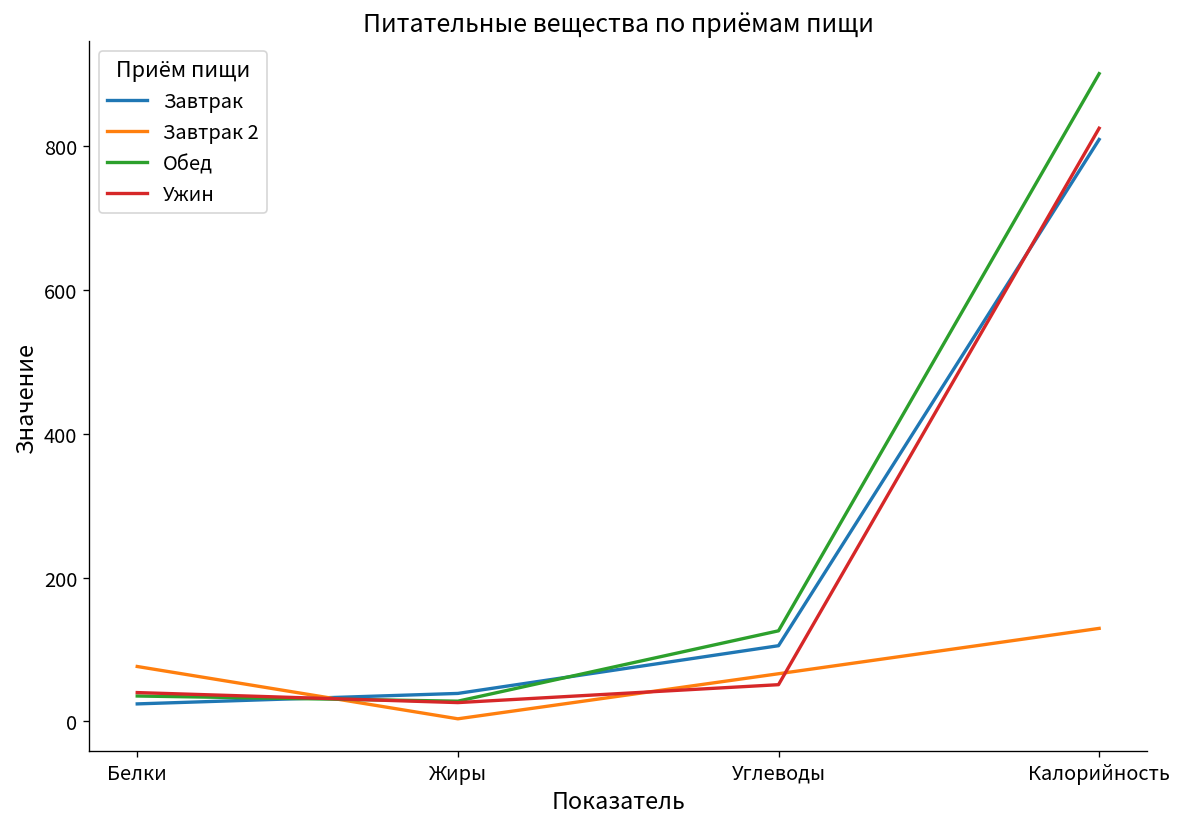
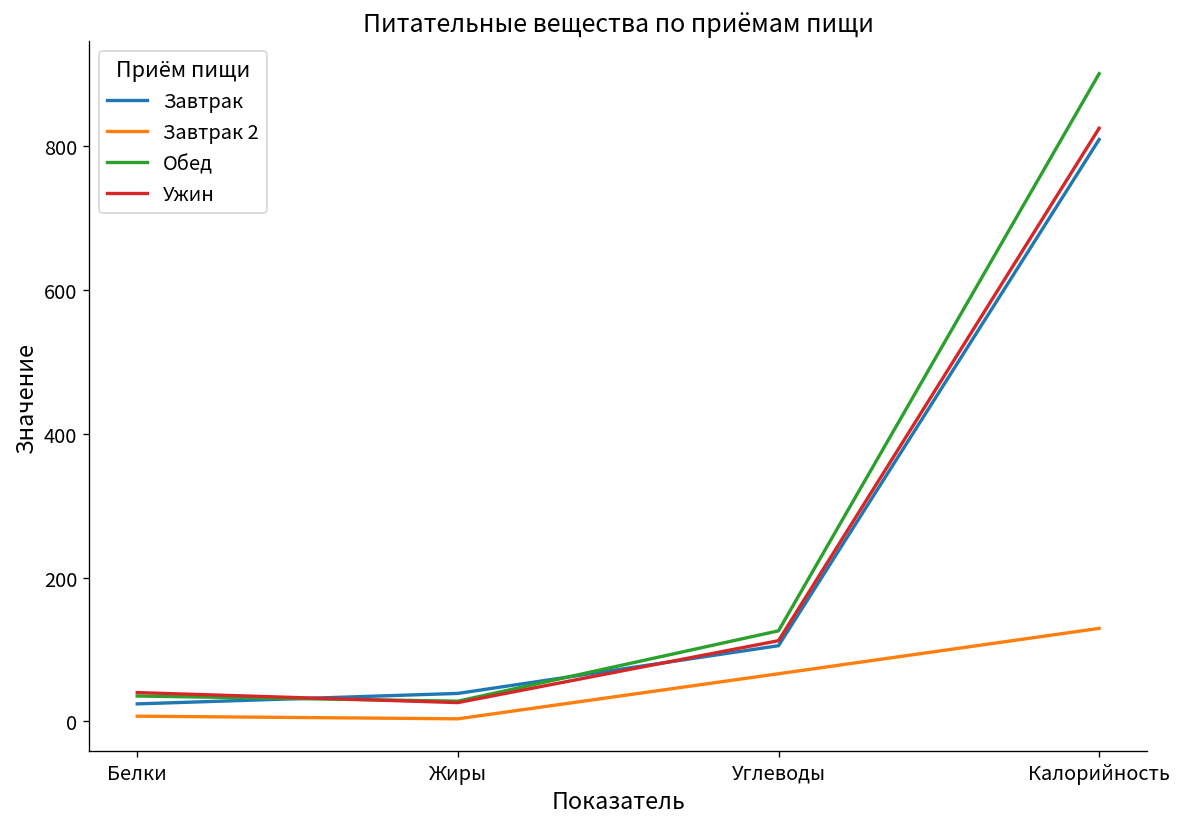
Завтрак 2, Белки: 80 -> 10
Ужин, Углеводы: 50 -> 110
